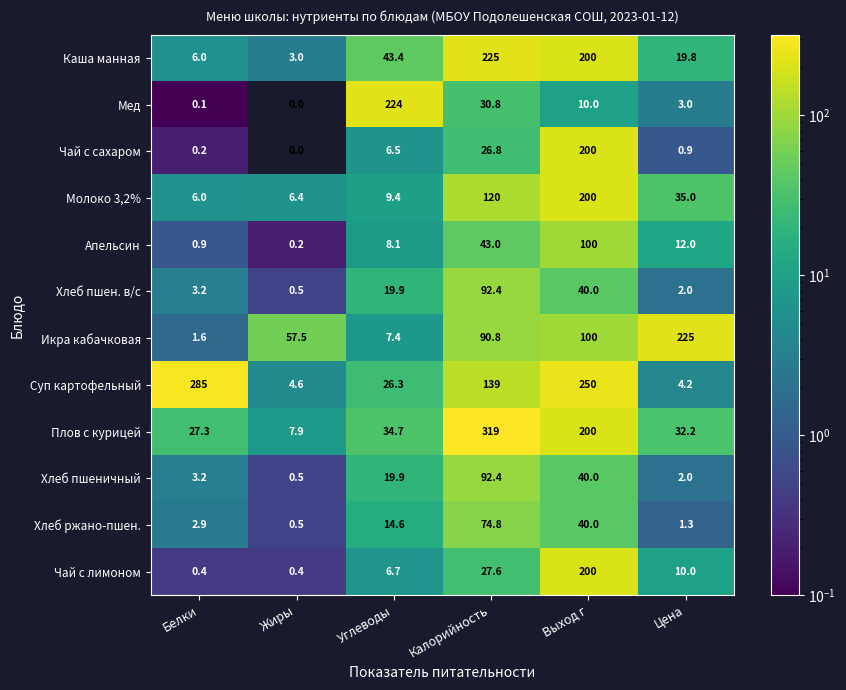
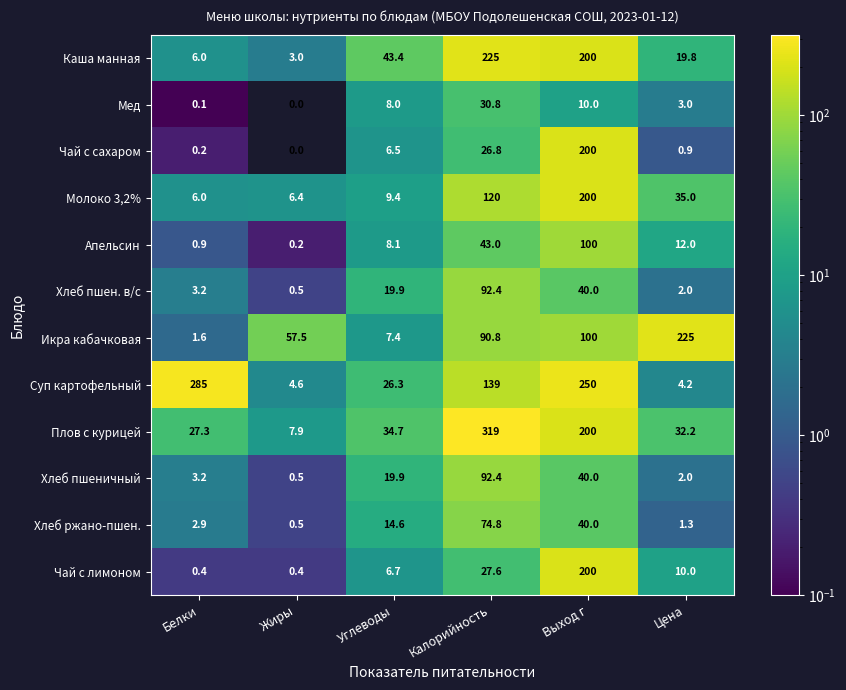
Мед, Углеводы: 224 -> 8.0
